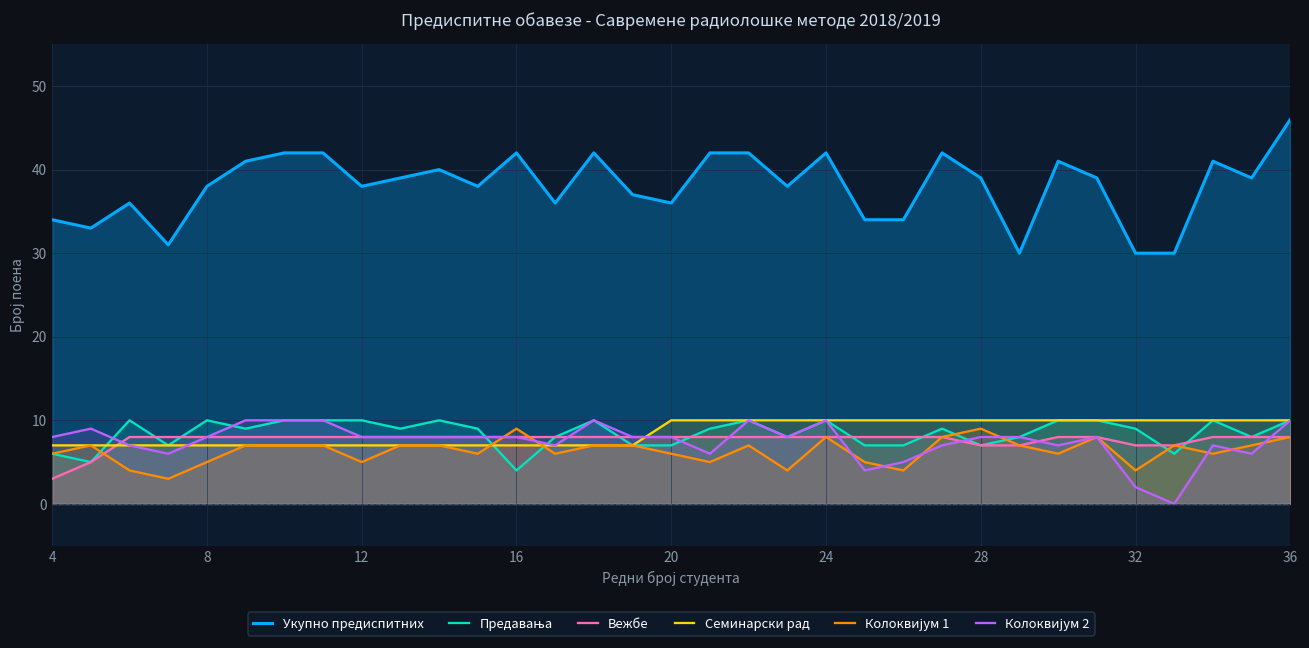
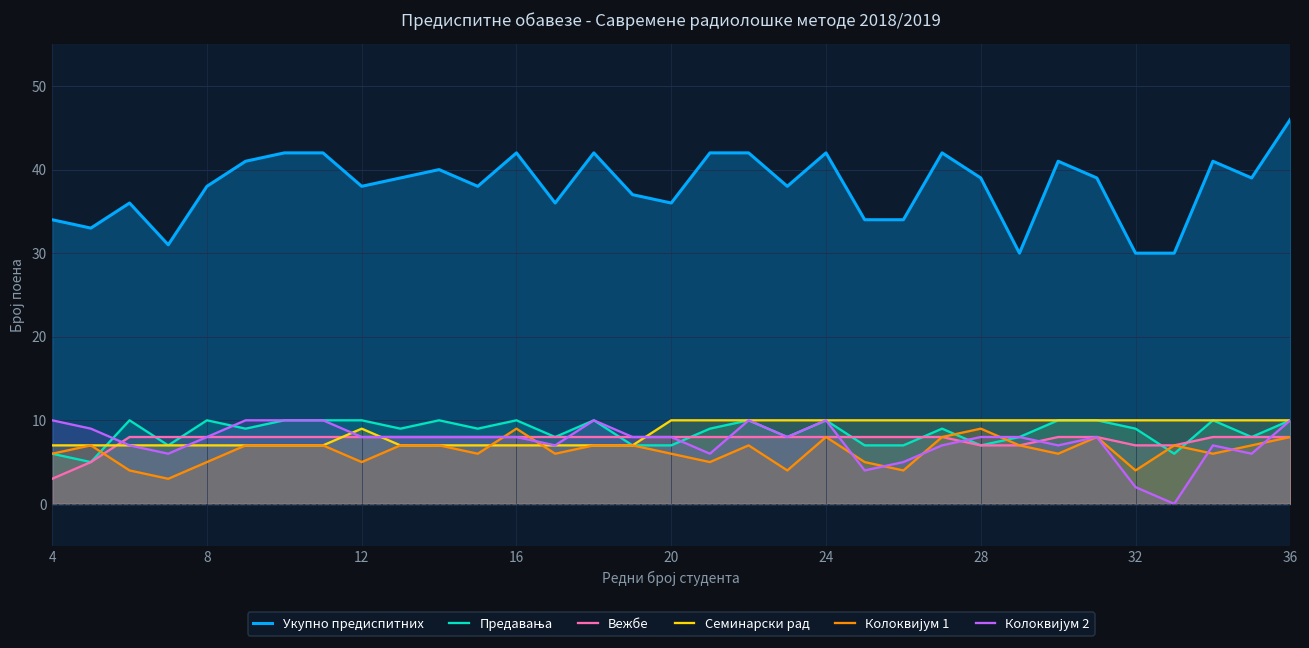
Колоквијум 2, 4: 8 -> 10
Семинарски рад, 12: 7 -> 9
Предавања, 16: 4 -> 10
